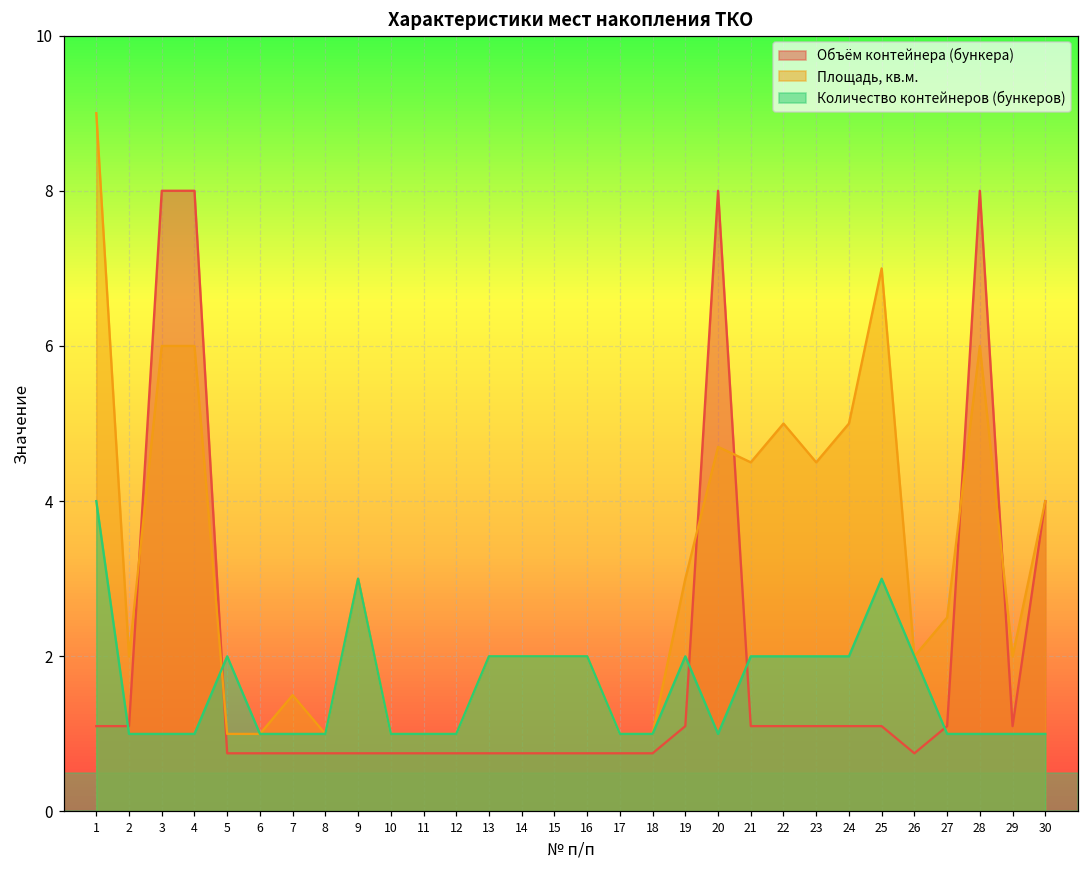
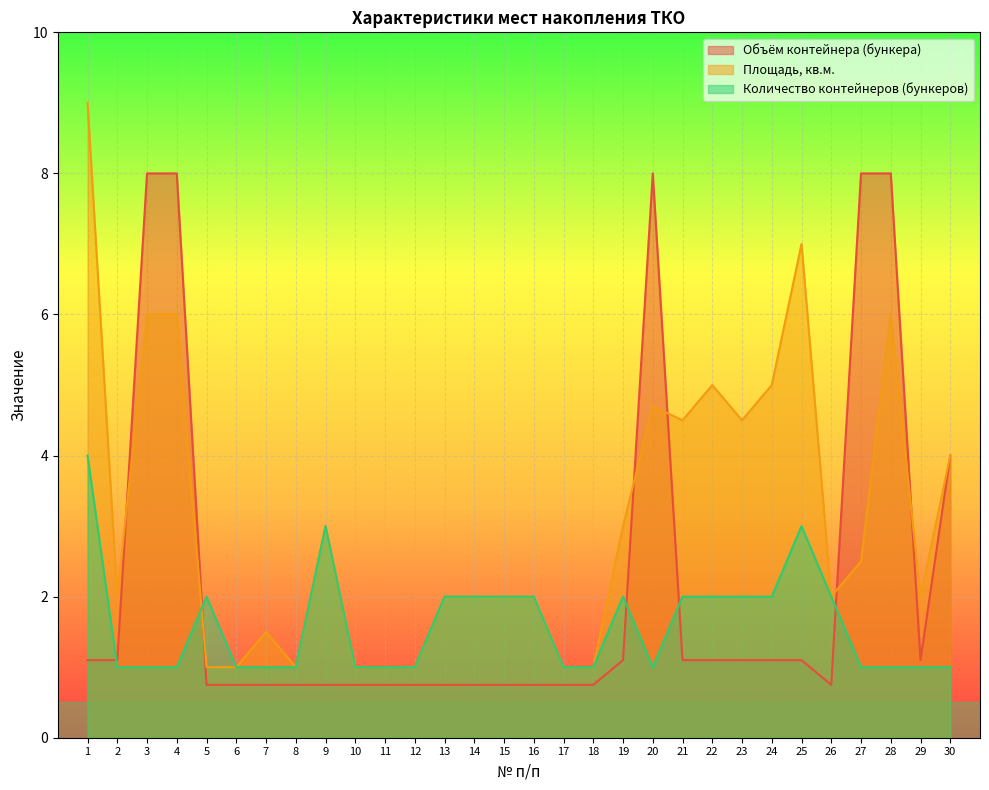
Объём контейнера (бункера), 27: 1.1 -> 8.0
